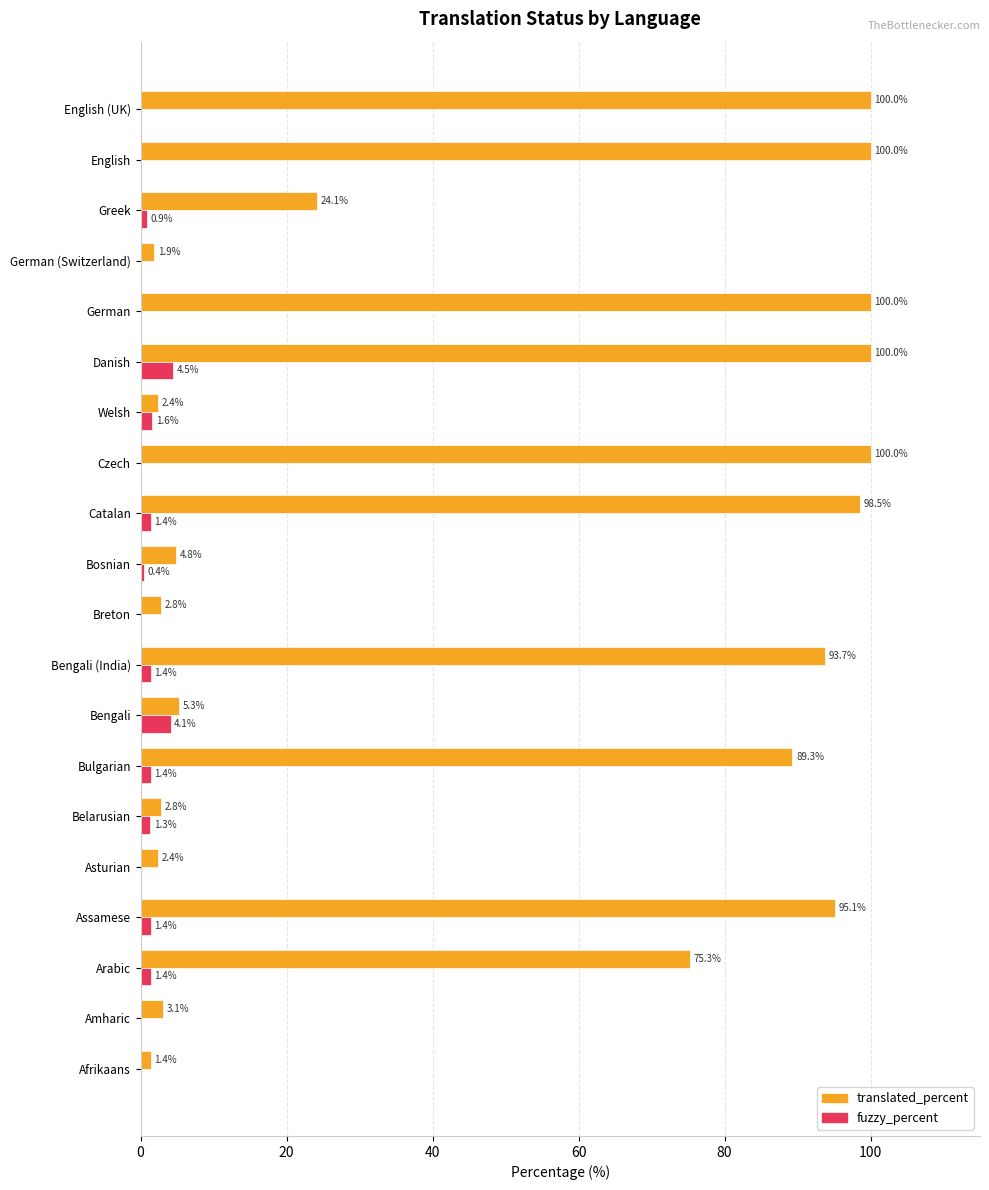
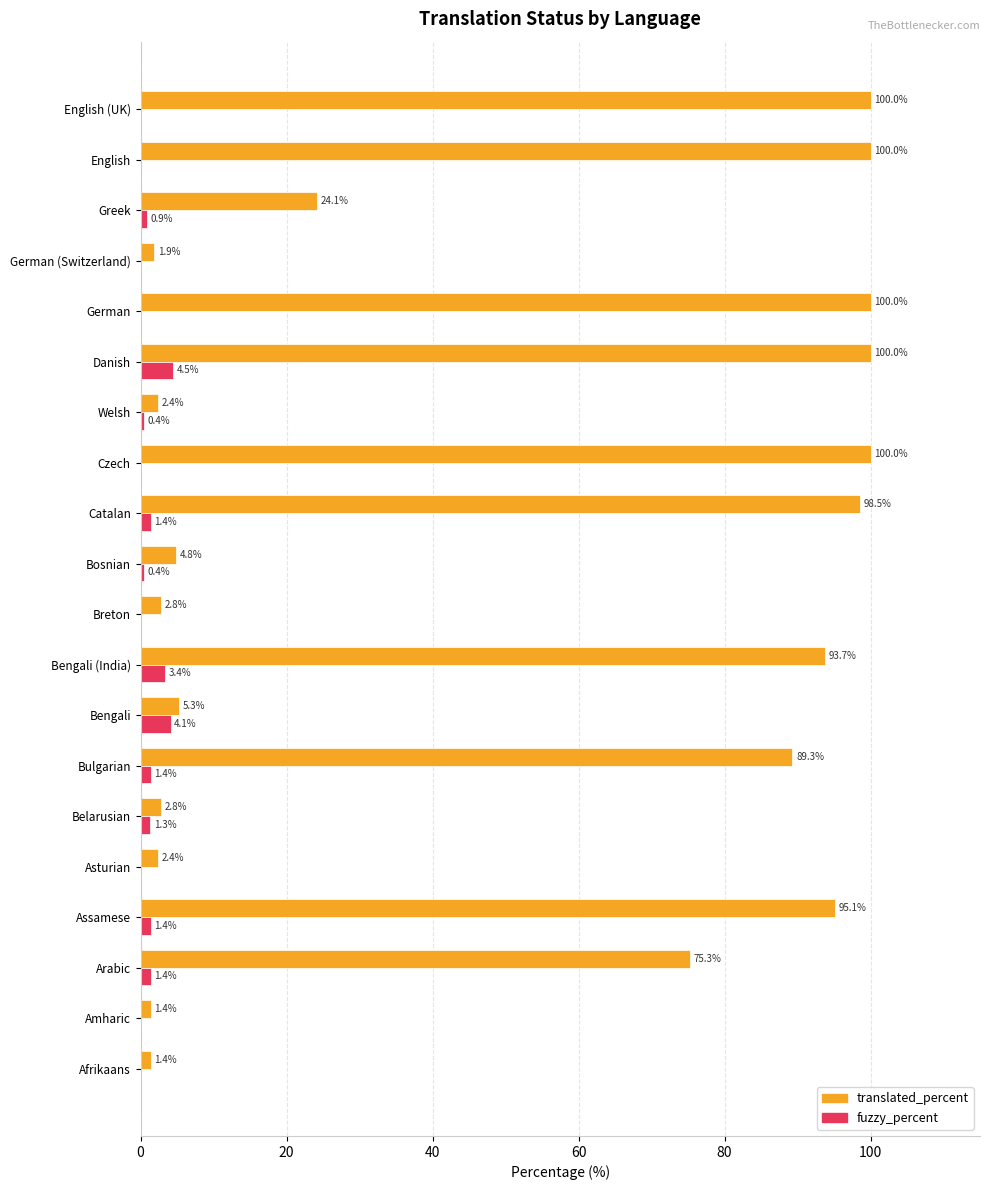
fuzzy_percent, Welsh: 1.6% -> 0.4%
fuzzy_percent, Bengali (India): 1.4% -> 3.4%
translated_percent, Amharic: 3.1% -> 1.4%
